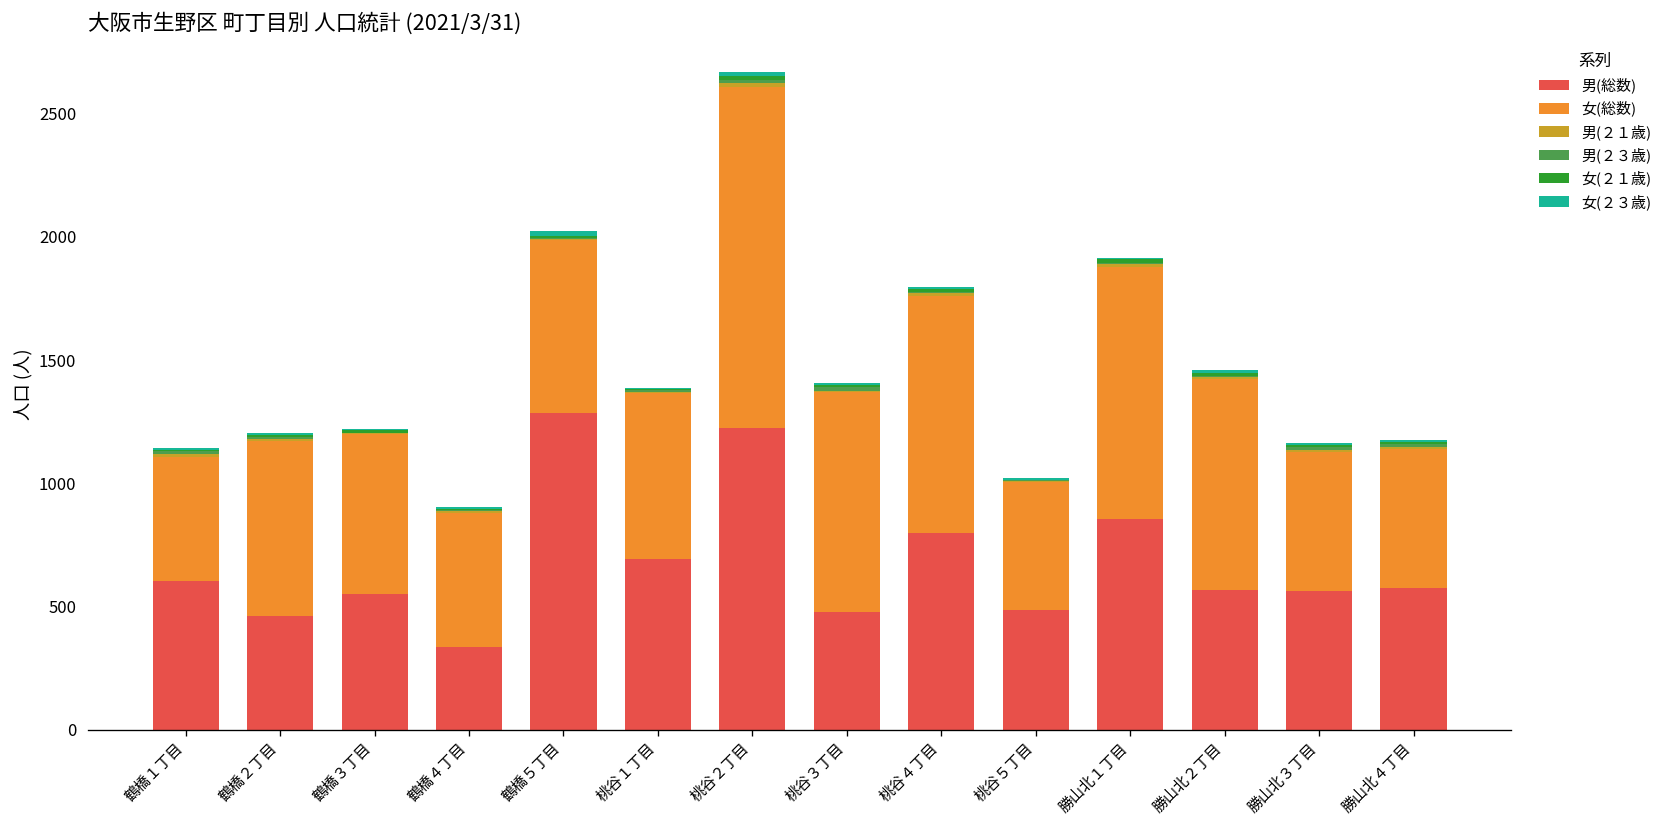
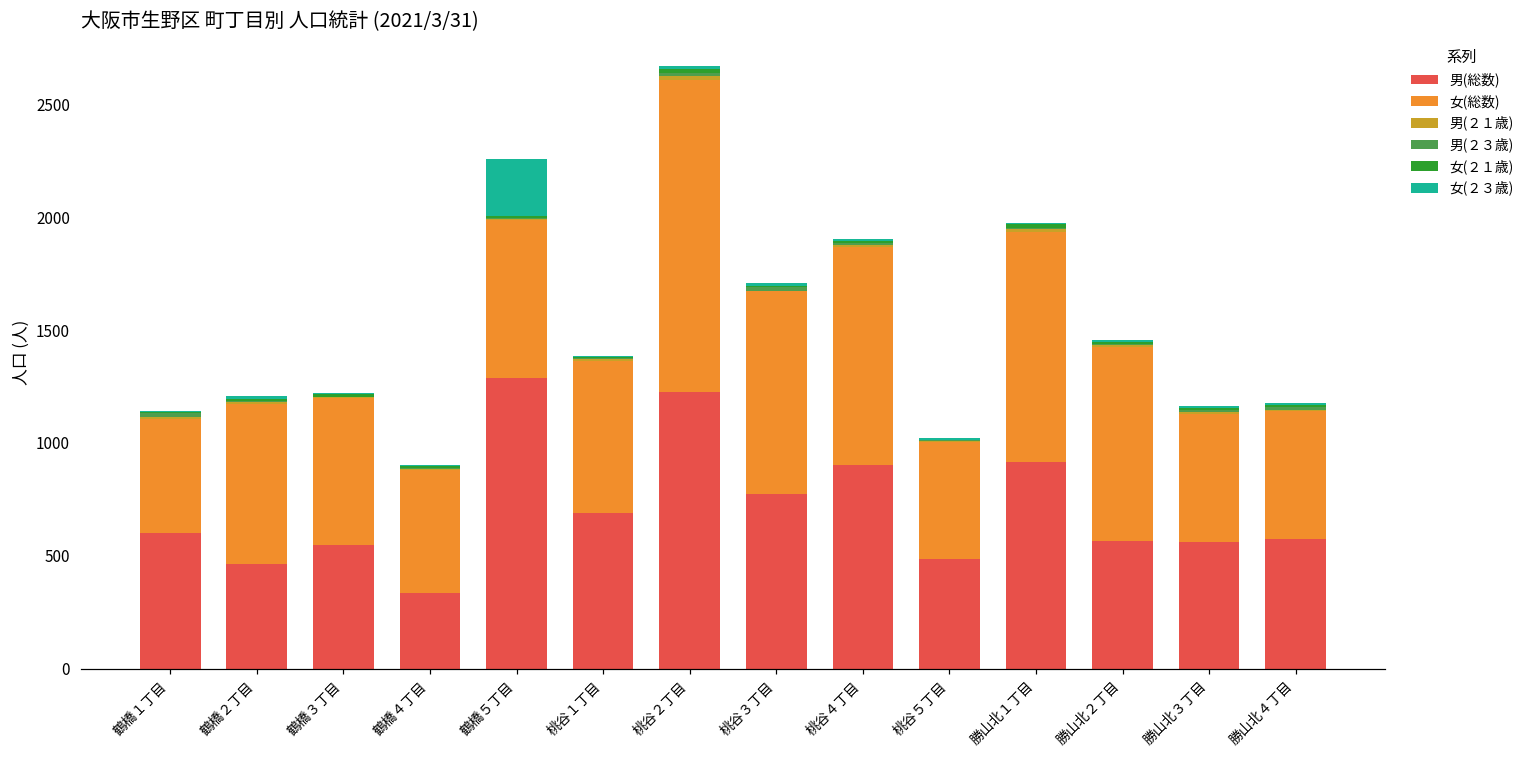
女(２３歳), 鶴橋５丁目: 20 -> 250
男(総数), 桃谷３丁目: 480 -> 780
男(総数), 桃谷４丁目: 800 -> 900
男(総数), 勝山北１丁目: 860 -> 910
